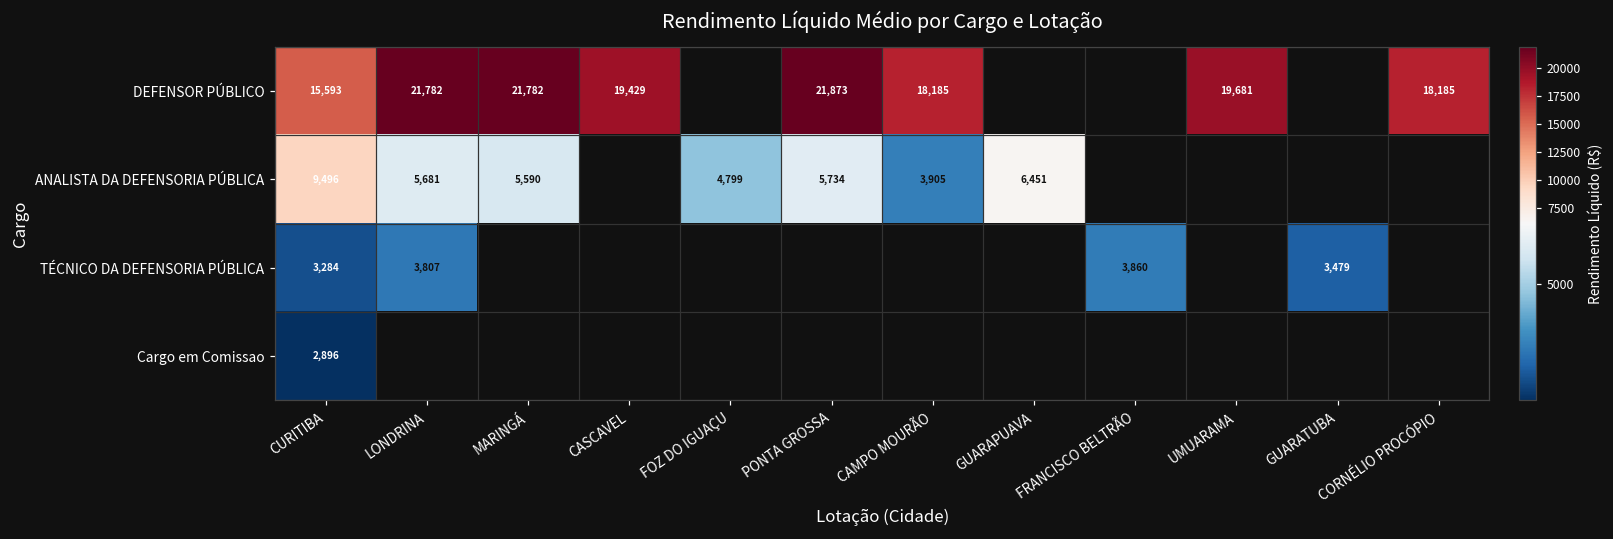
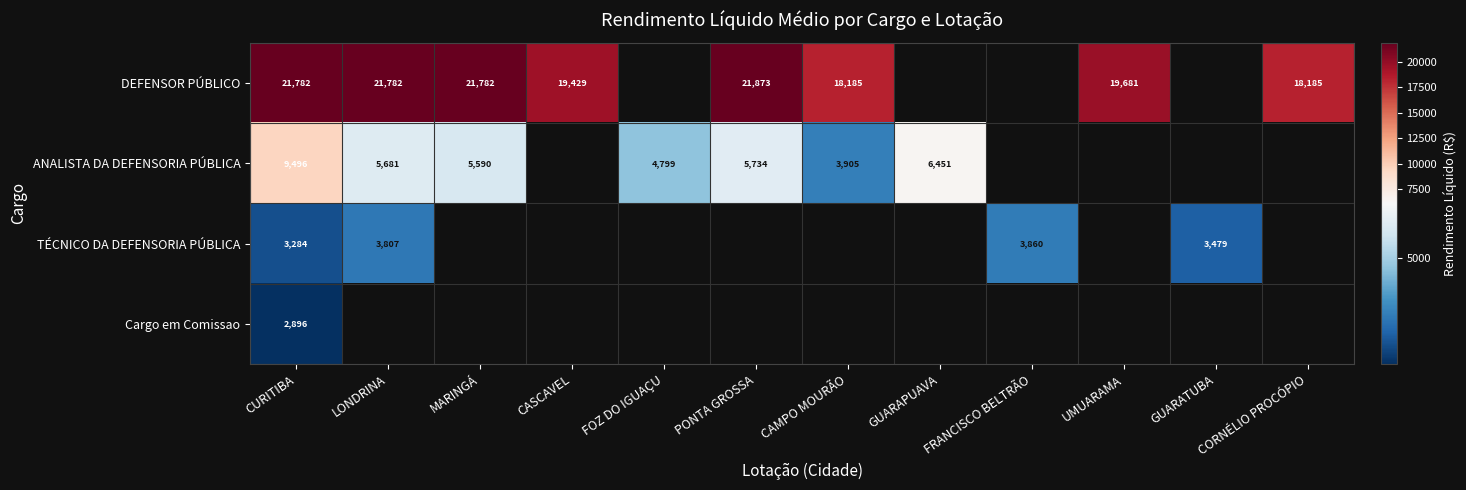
DEFENSOR PÚBLICO, CURITIBA: 15,593 -> 21,782
